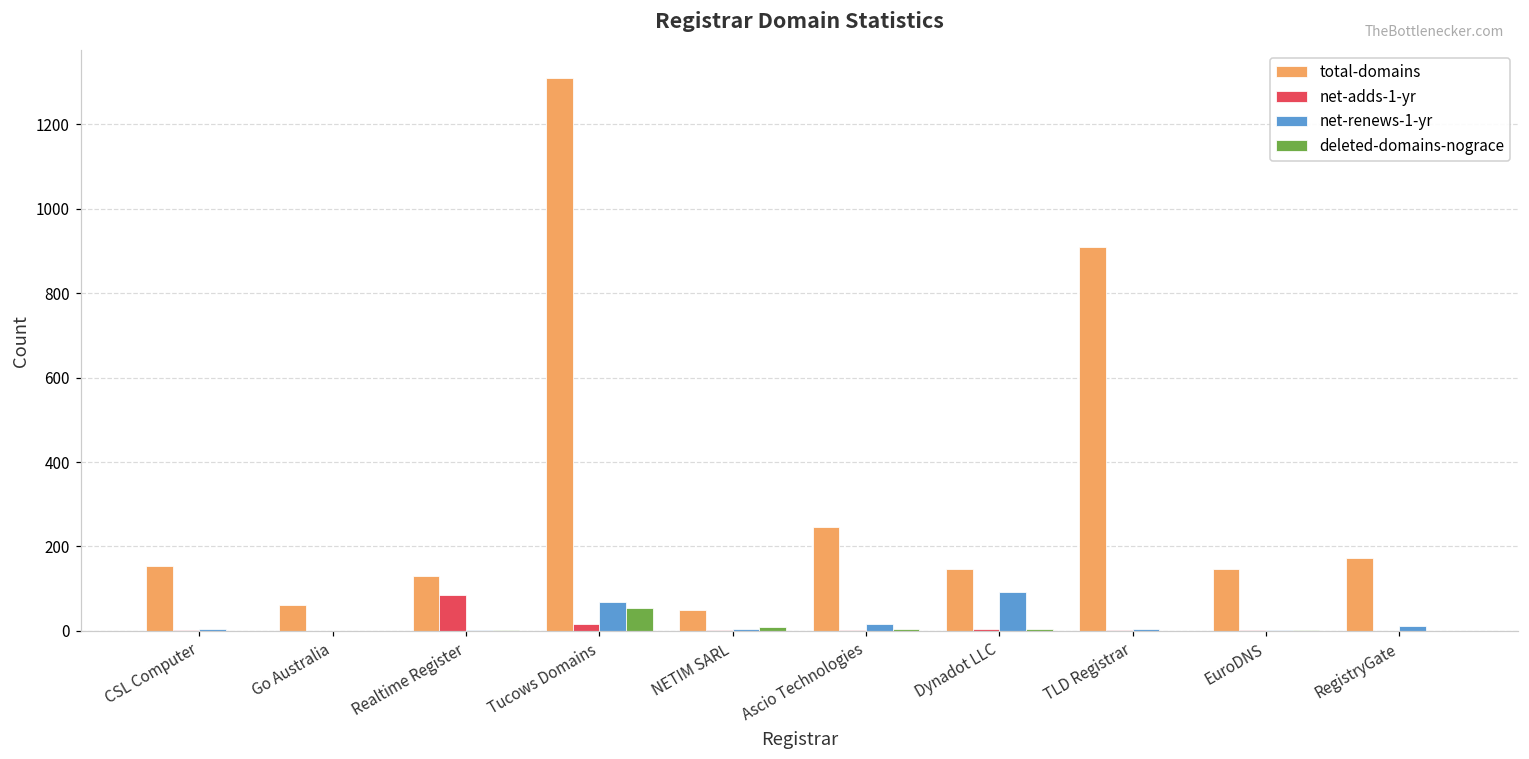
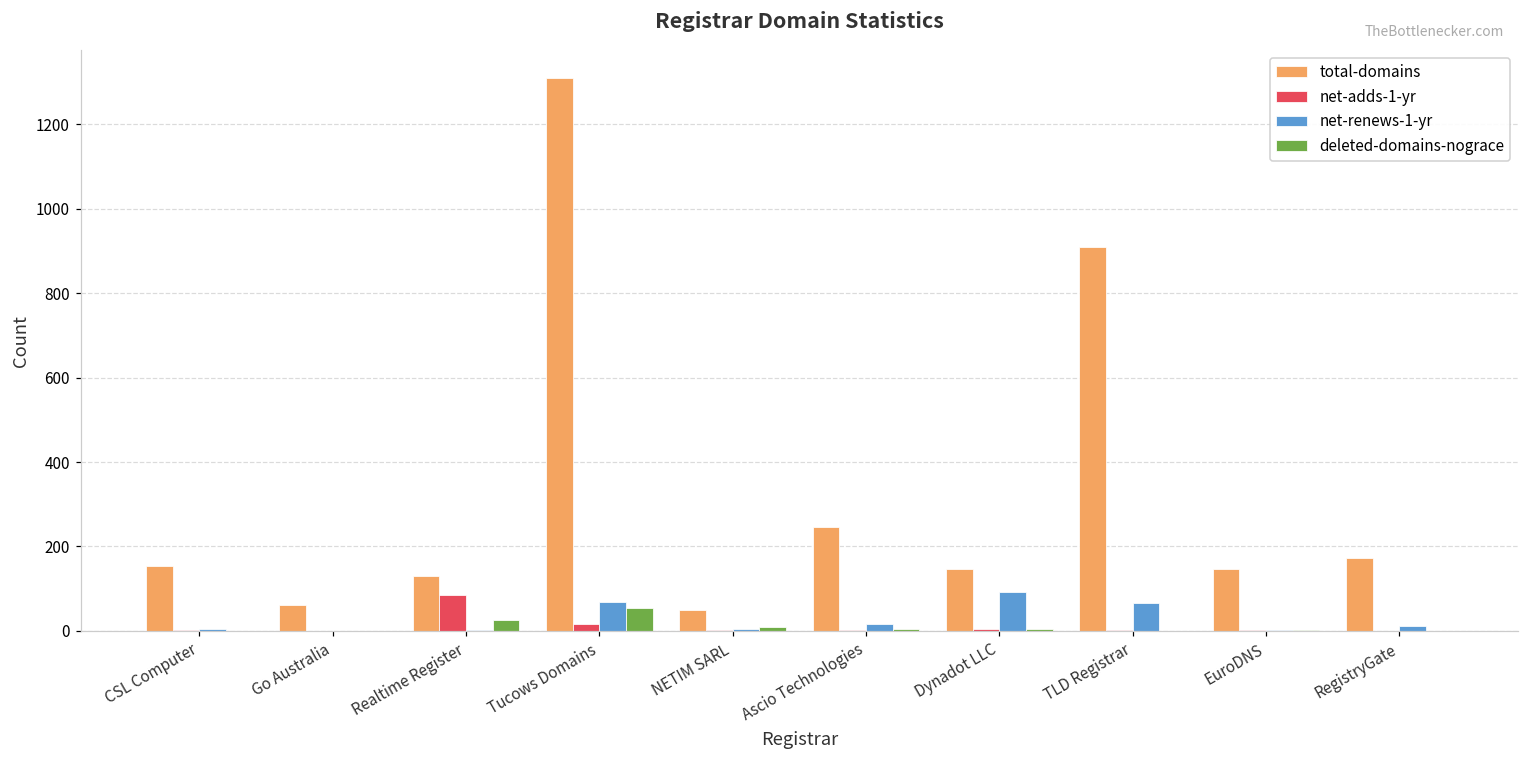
deleted-domains-nograce, Realtime Register: 0 -> 30
net-renews-1-yr, TLD Registrar: 0 -> 70
